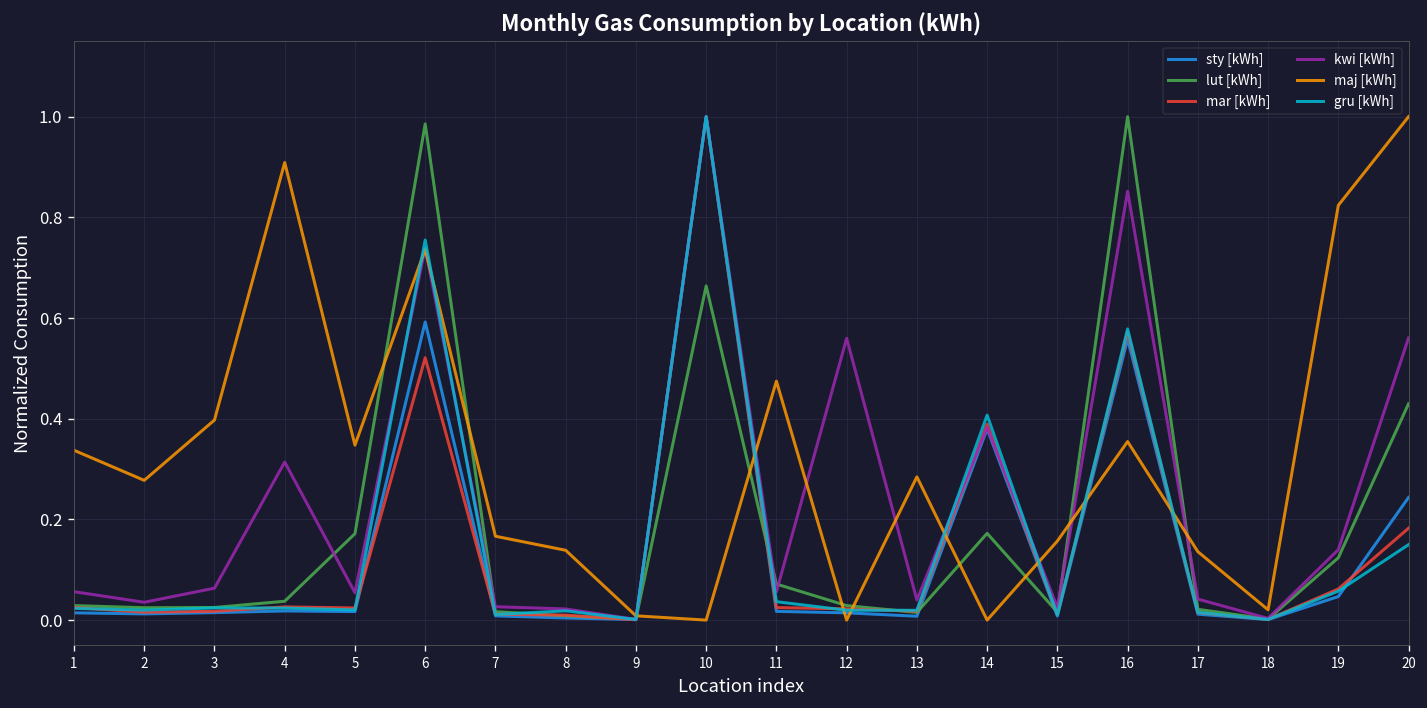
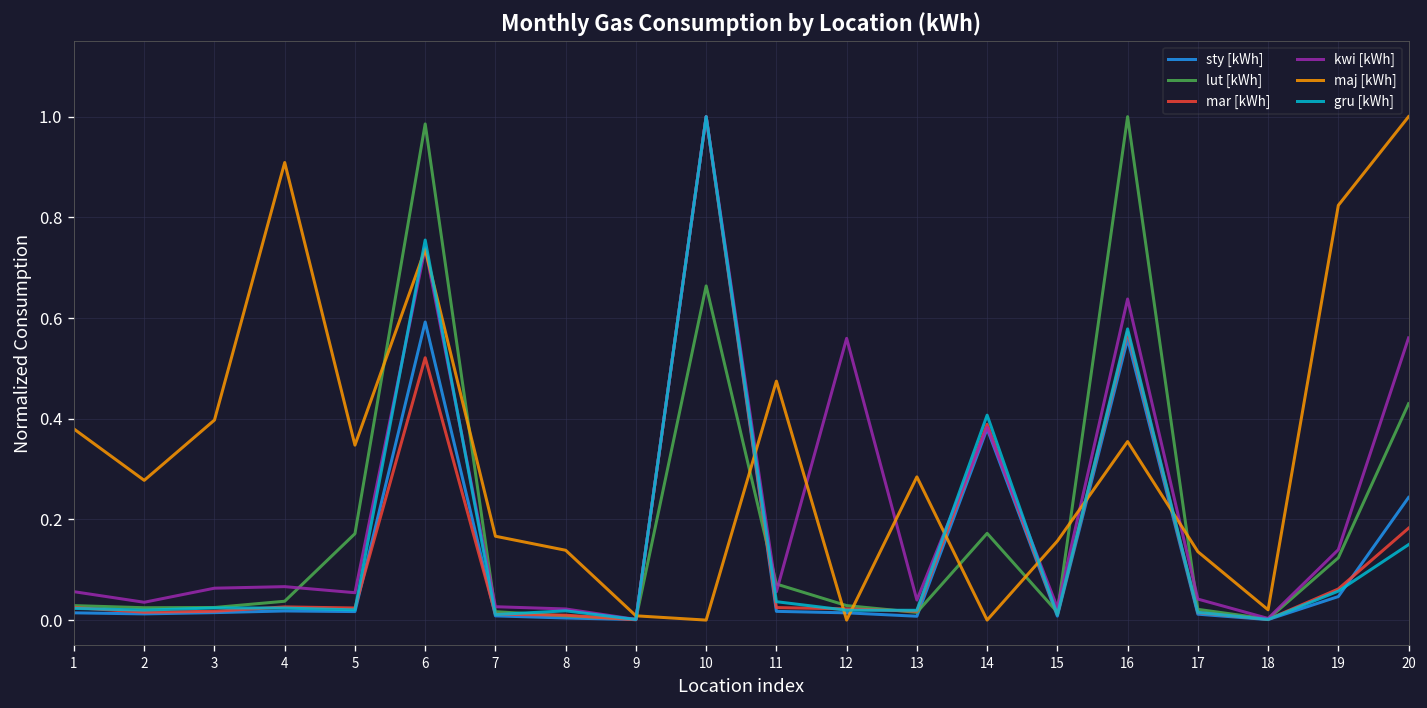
maj [kWh], 1: 0.34 -> 0.38
kwi [kWh], 4: 0.31 -> 0.07
kwi [kWh], 16: 0.85 -> 0.64
